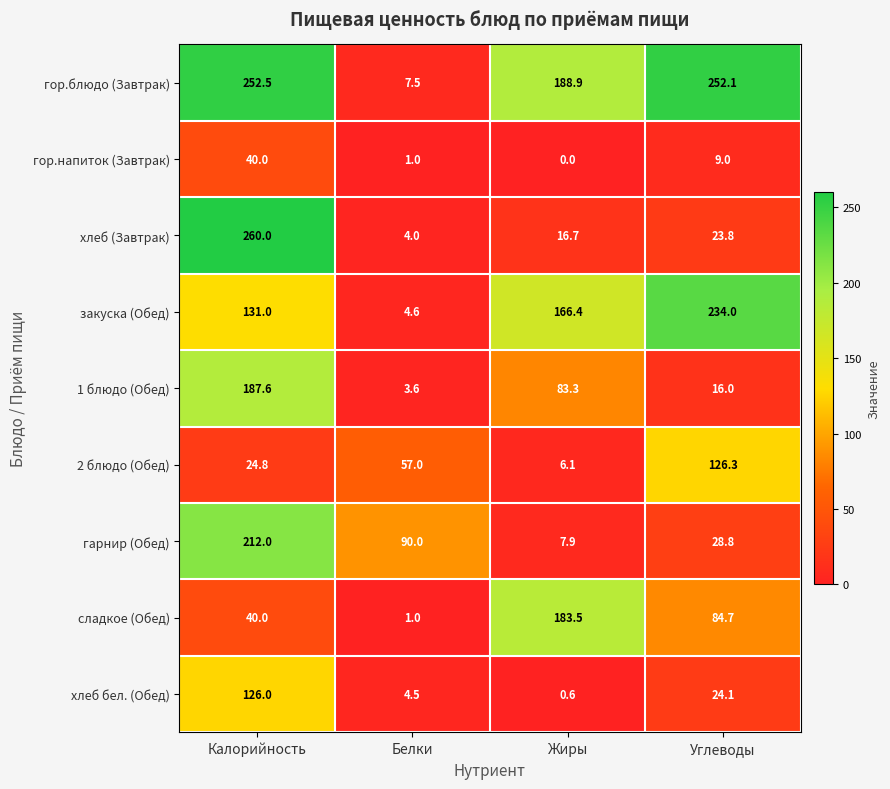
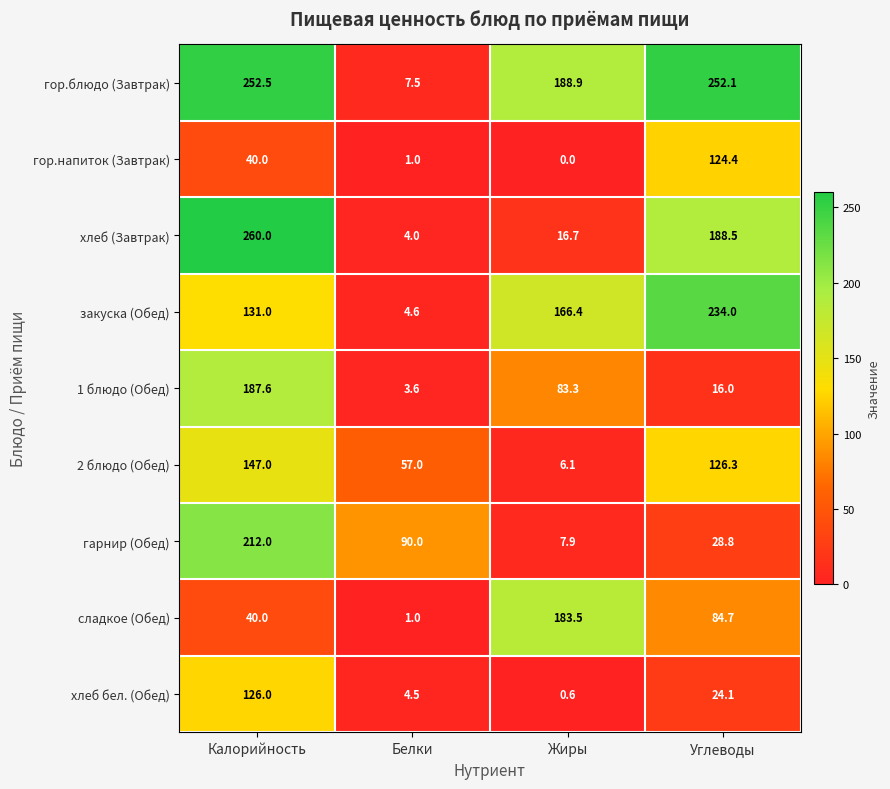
гор.напиток (Завтрак), Углеводы: 9.0 -> 124.4
хлеб (Завтрак), Углеводы: 23.8 -> 188.5
2 блюдо (Обед), Калорийность: 24.8 -> 147.0
